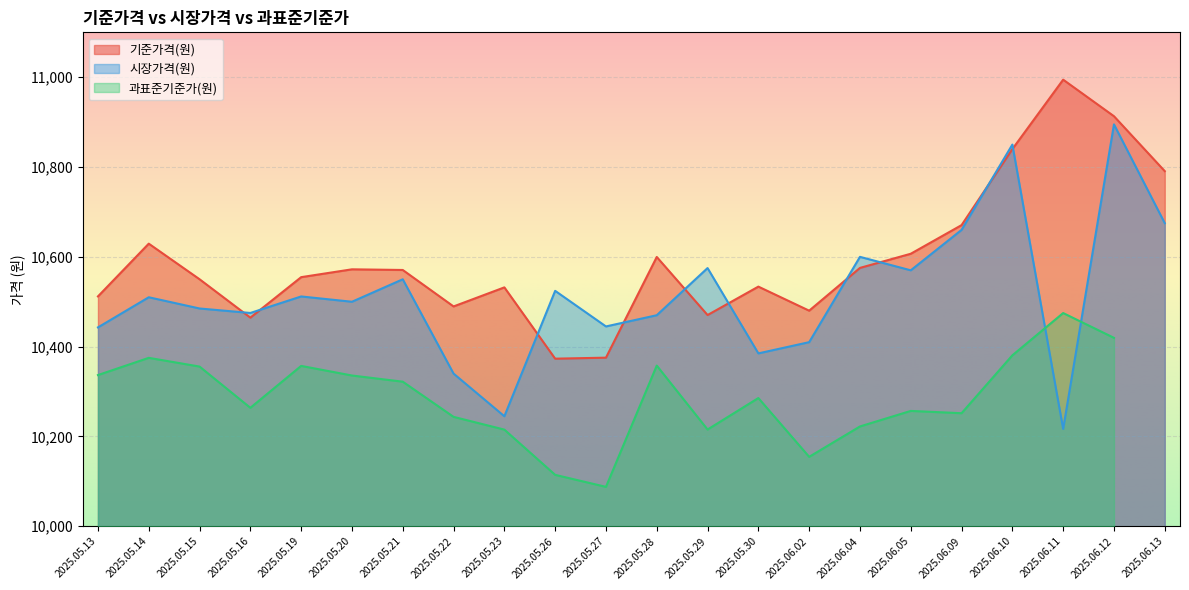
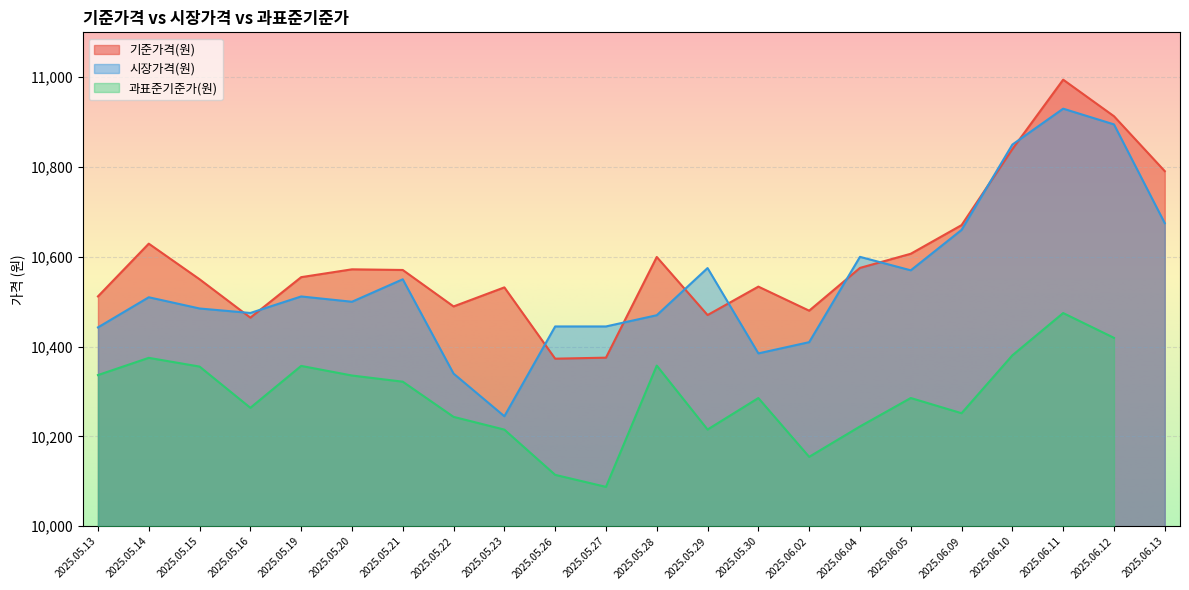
시장가격(원), 2025.05.26: 10,520 -> 10,450
과표준기준가(원), 2025.06.05: 10,260 -> 10,290
시장가격(원), 2025.06.11: 10,220 -> 10,930
